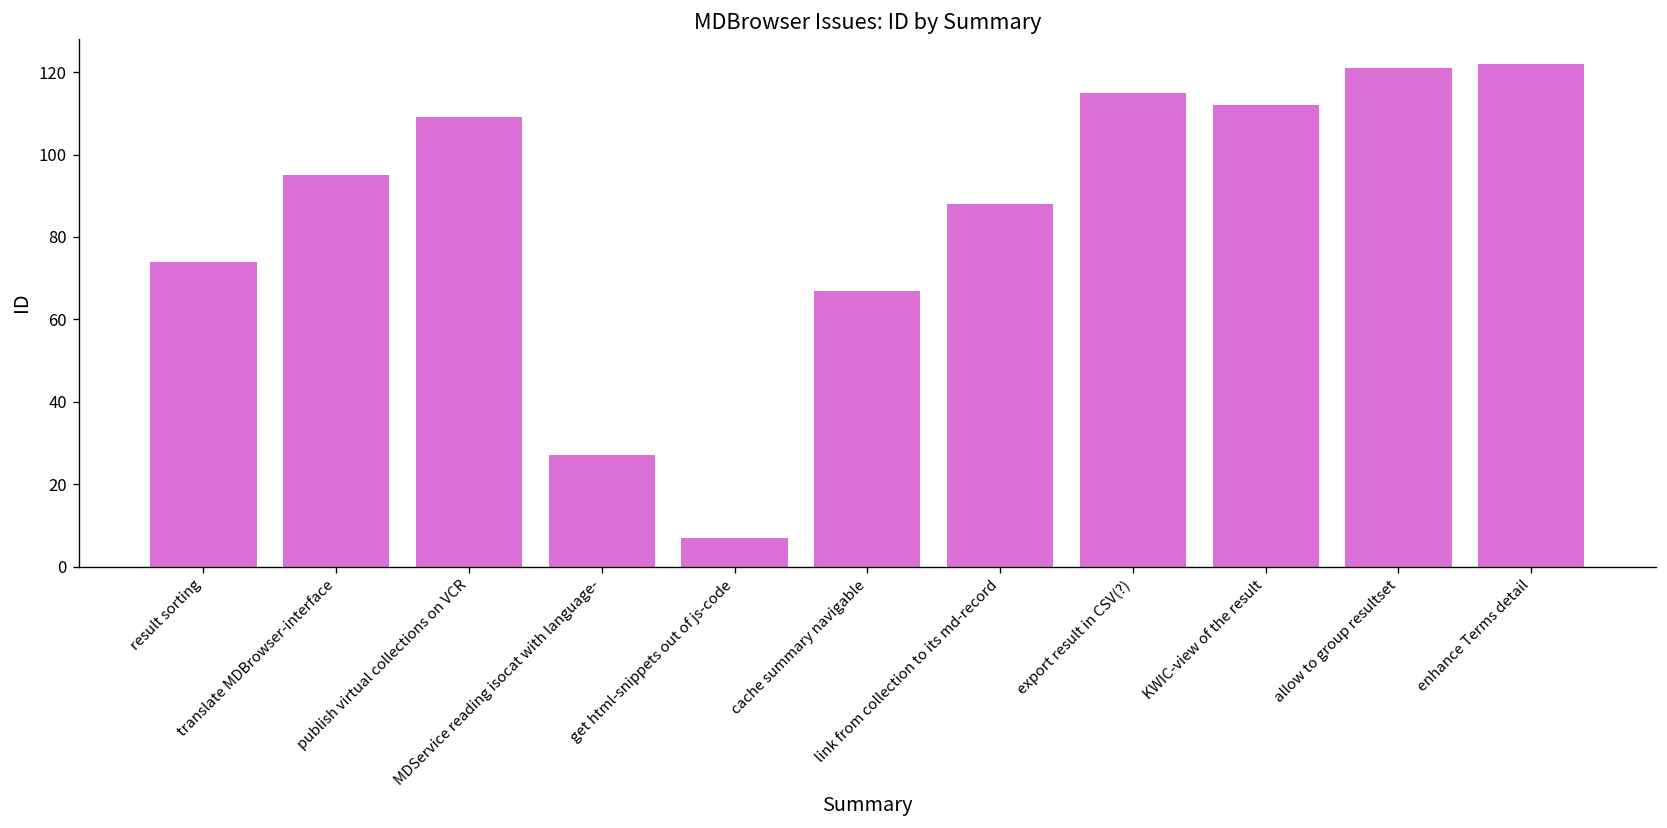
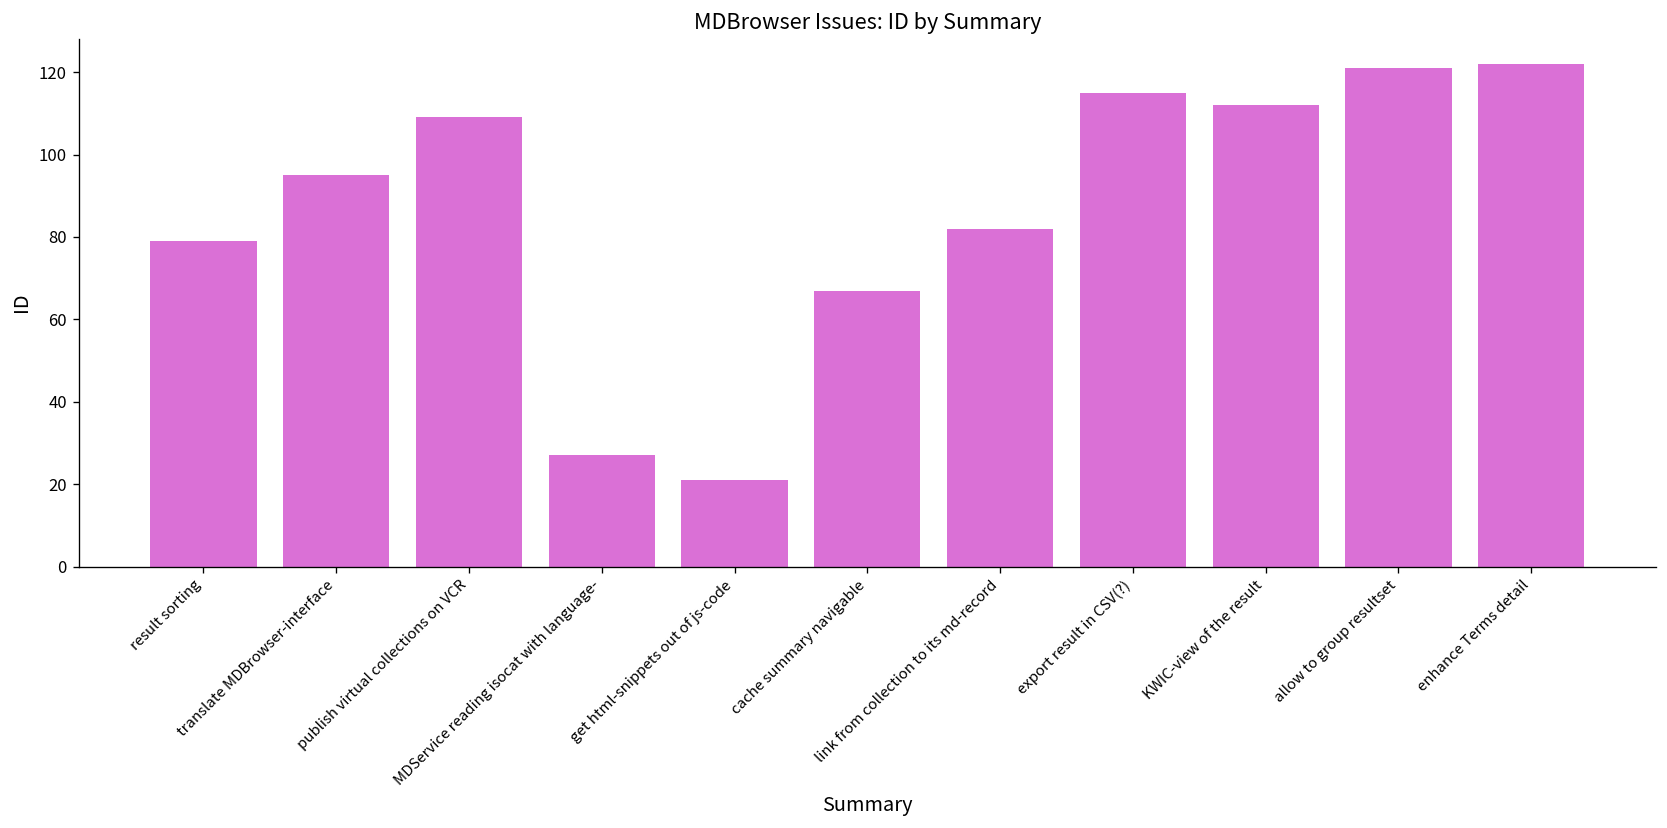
result sorting: 74 -> 79
get html-snippets out of js-code: 7 -> 21
link from collection to its md-record: 88 -> 82
